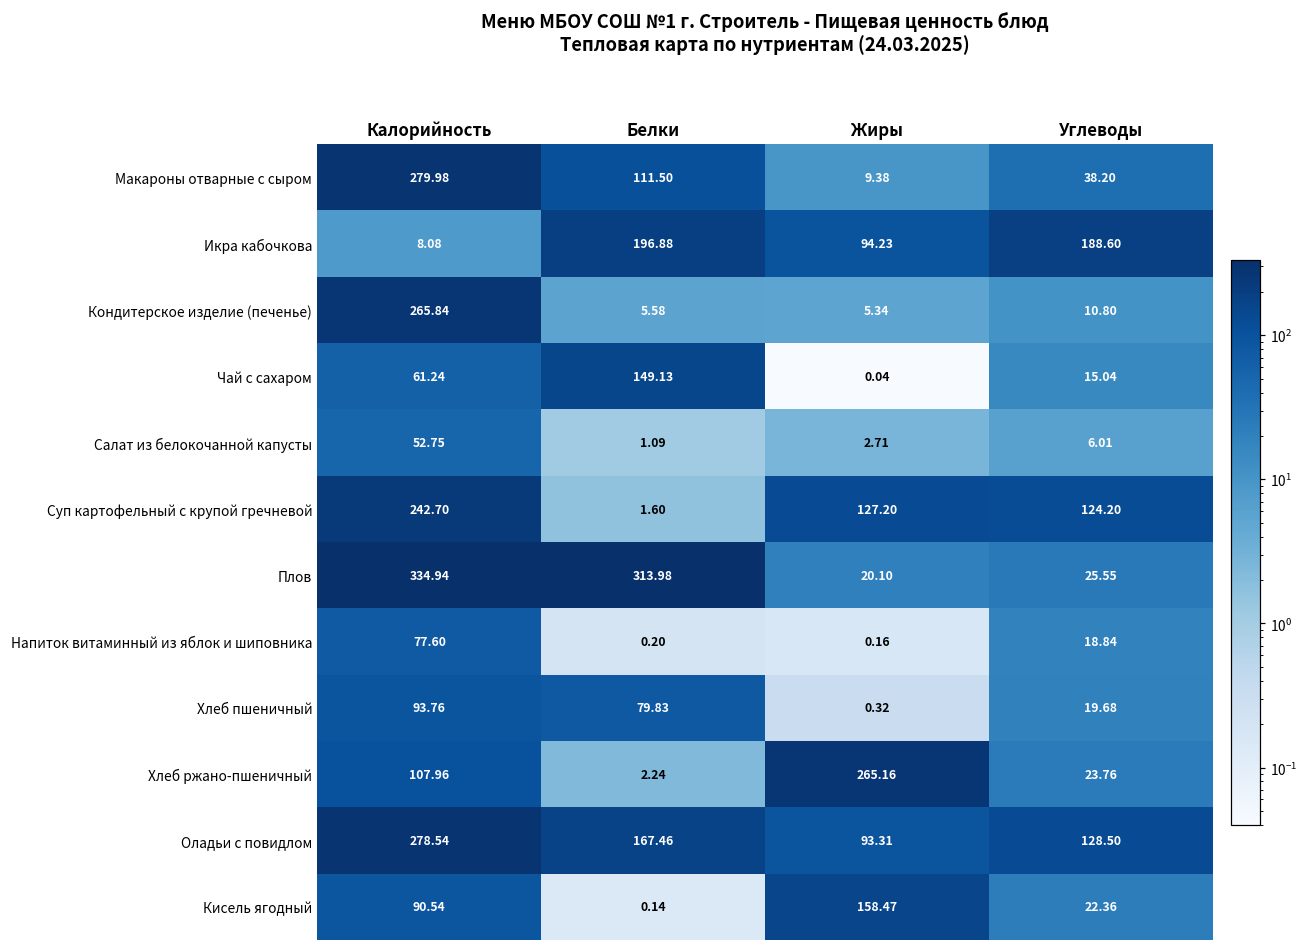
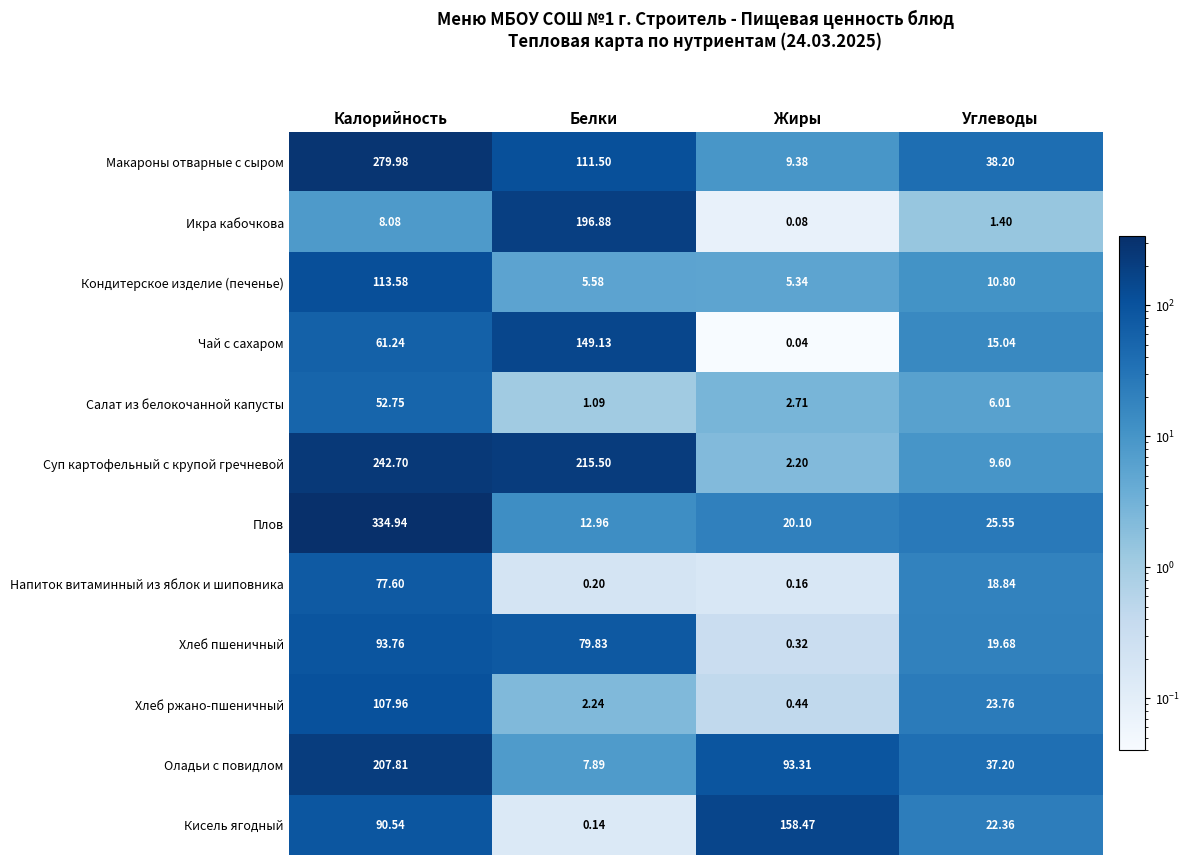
Икра кабочкова, Жиры: 94.23 -> 0.08
Икра кабочкова, Углеводы: 188.60 -> 1.40
Кондитерское изделие (печенье), Калорийность: 265.84 -> 113.58
Суп картофельный с крупой гречневой, Белки: 1.60 -> 215.50
Суп картофельный с крупой гречневой, Жиры: 127.20 -> 2.20
Суп картофельный с крупой гречневой, Углеводы: 124.20 -> 9.60
Плов, Белки: 313.98 -> 12.96
Хлеб ржано-пшеничный, Жиры: 265.16 -> 0.44
Оладьи с повидлом, Калорийность: 278.54 -> 207.81
Оладьи с повидлом, Белки: 167.46 -> 7.89
Оладьи с повидлом, Углеводы: 128.50 -> 37.20
